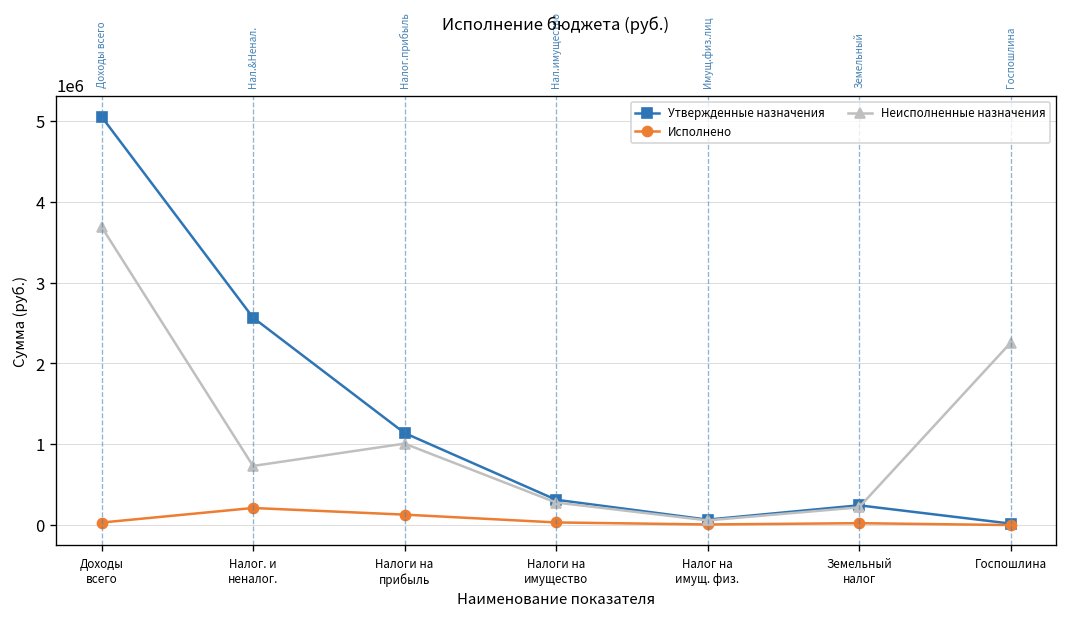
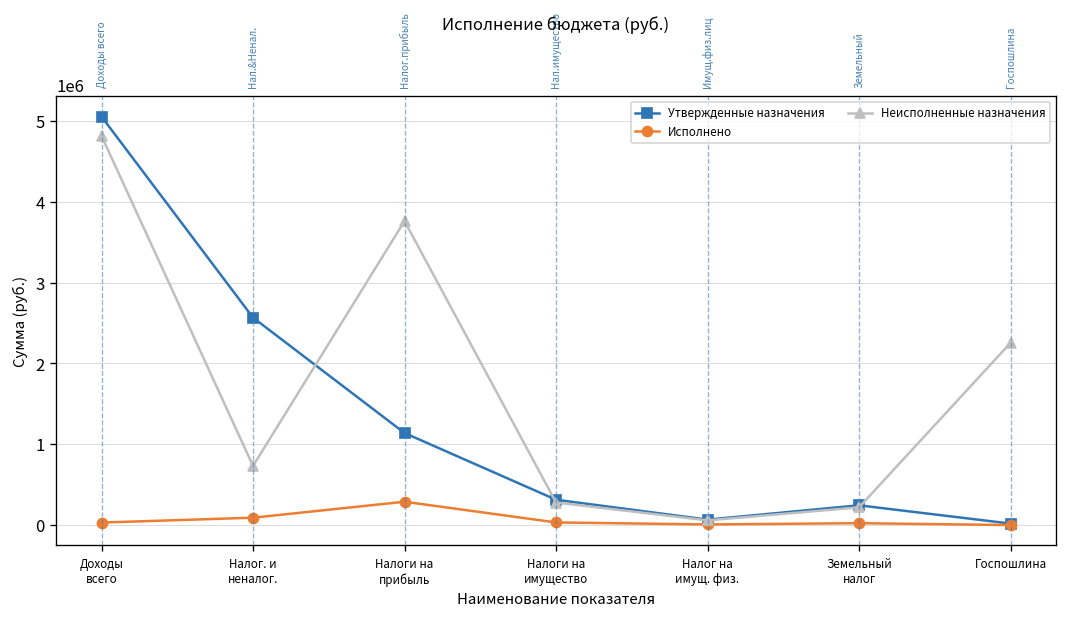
Неисполненные назначения, Доходы всего: 3700000 -> 4800000
Исполнено, Налог. и неналог.: 200000 -> 100000
Исполнено, Налоги на прибыль: 100000 -> 300000
Неисполненные назначения, Налоги на прибыль: 1000000 -> 3800000
